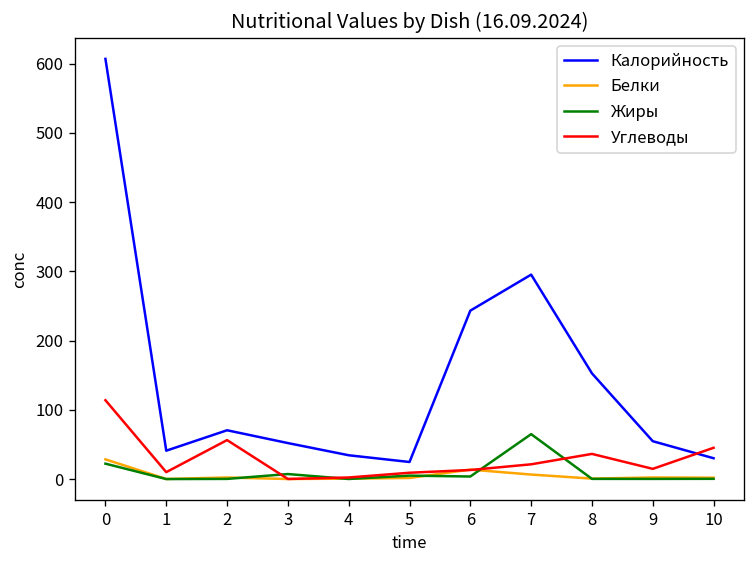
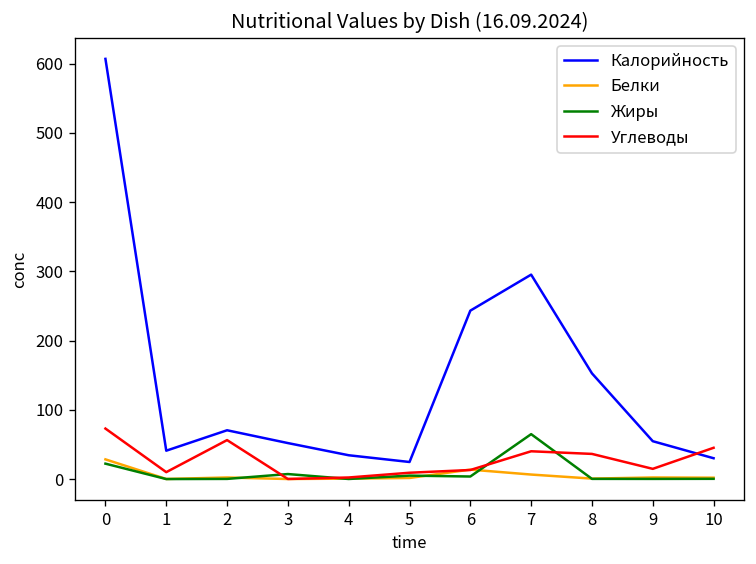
Углеводы, 0: 110 -> 70
Углеводы, 7: 20 -> 40
